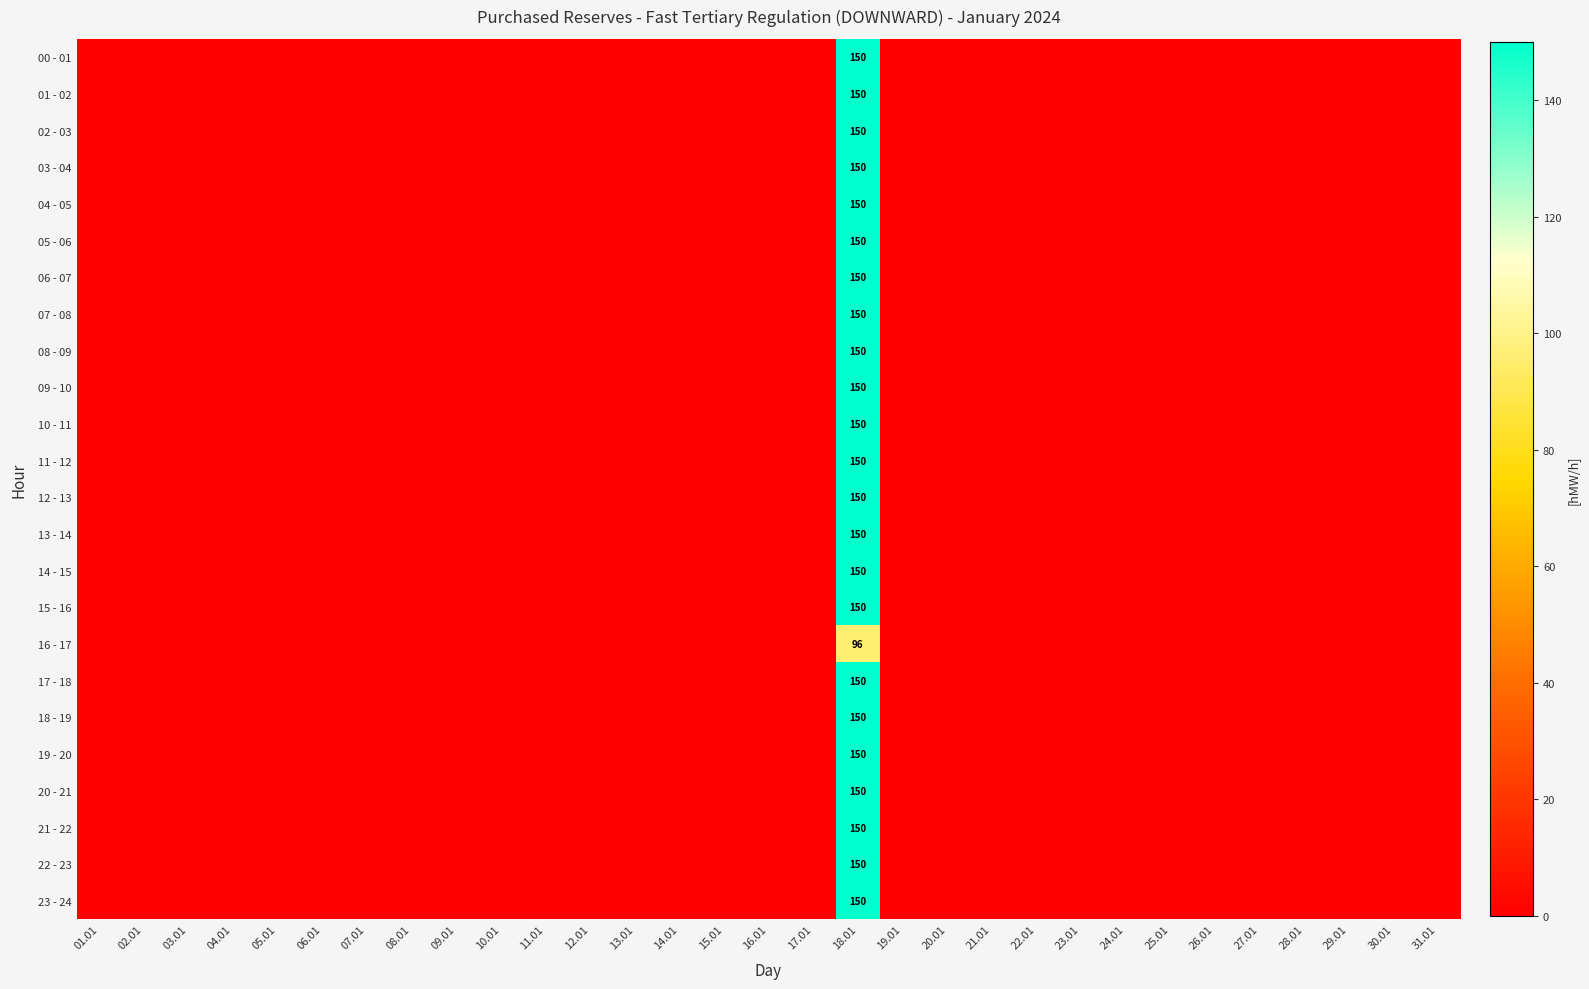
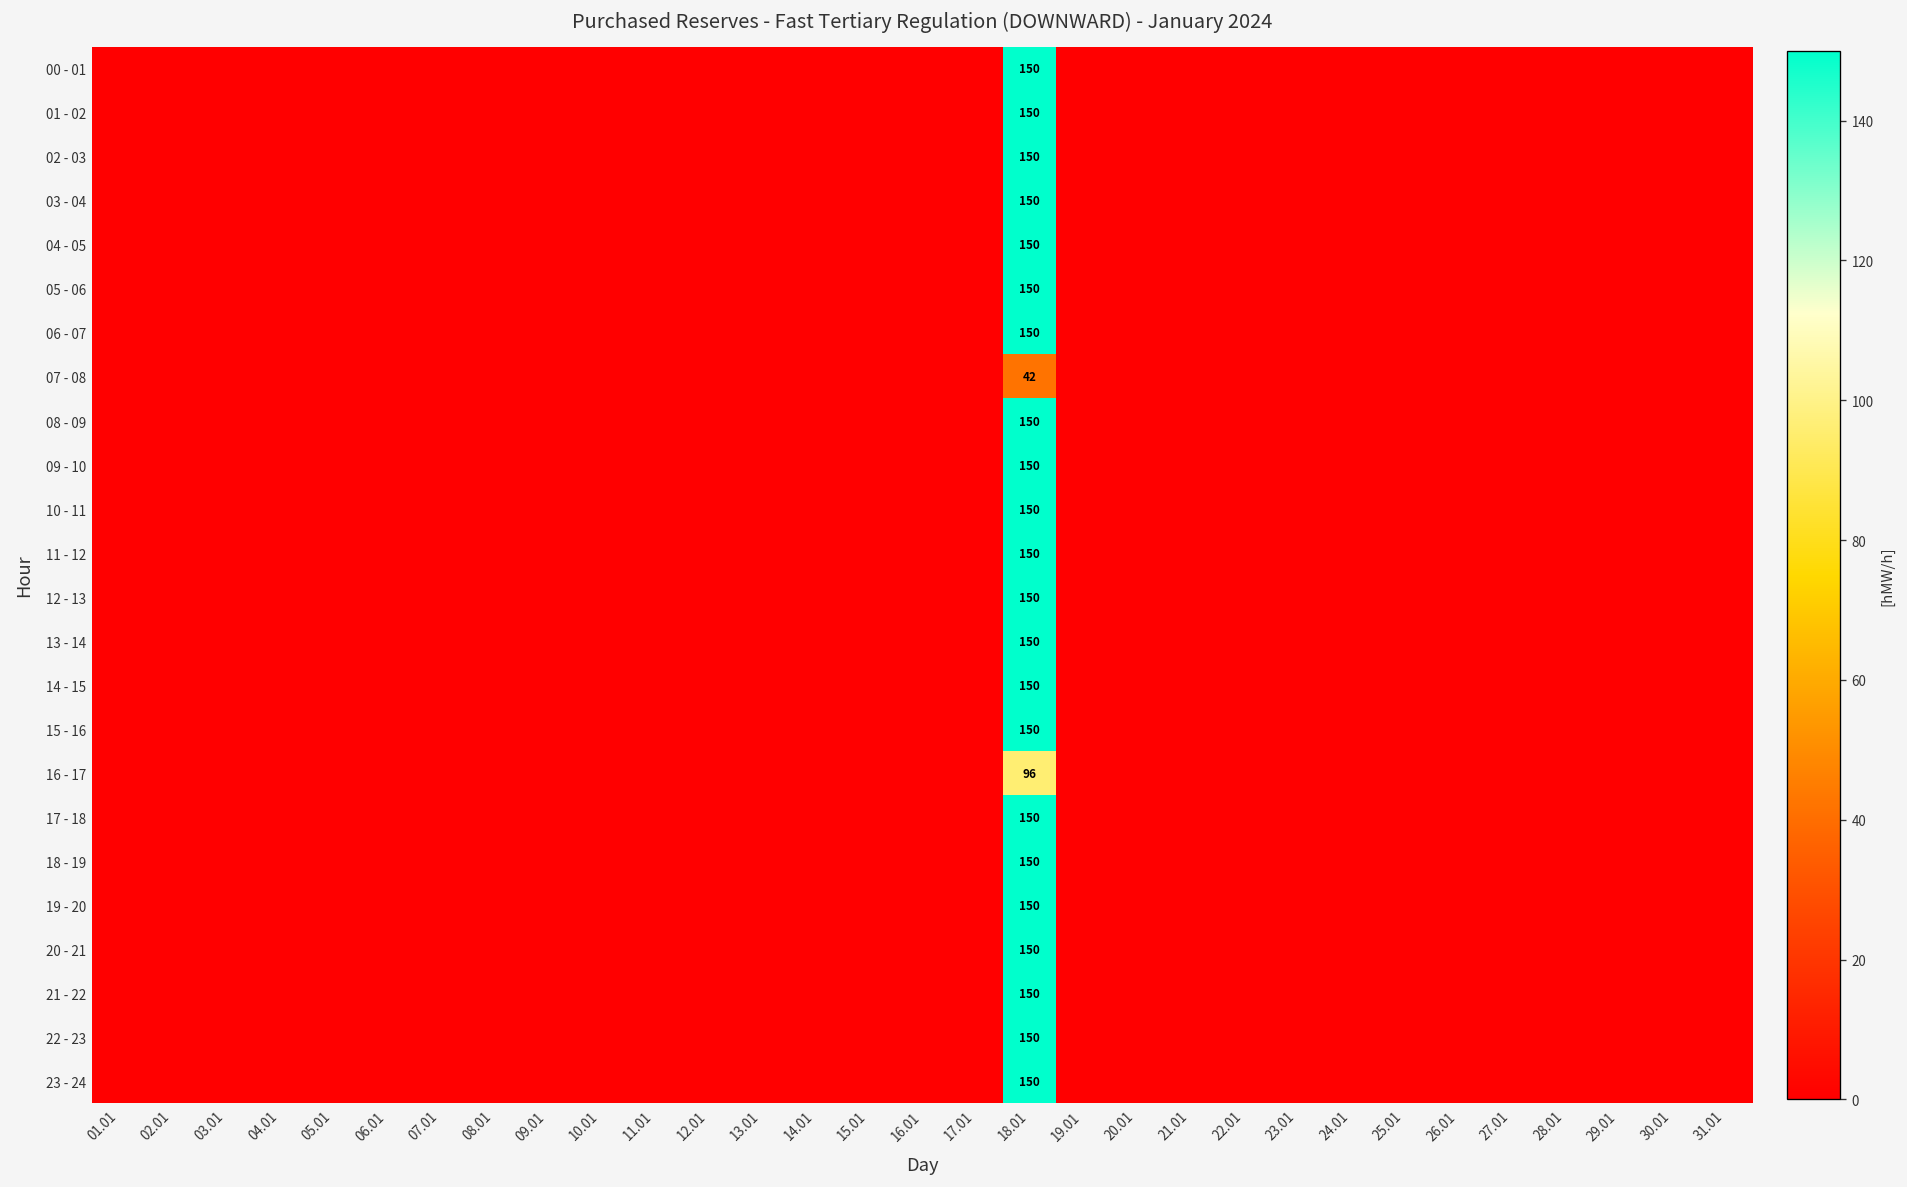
07 - 08, 18.01: 150 -> 42
